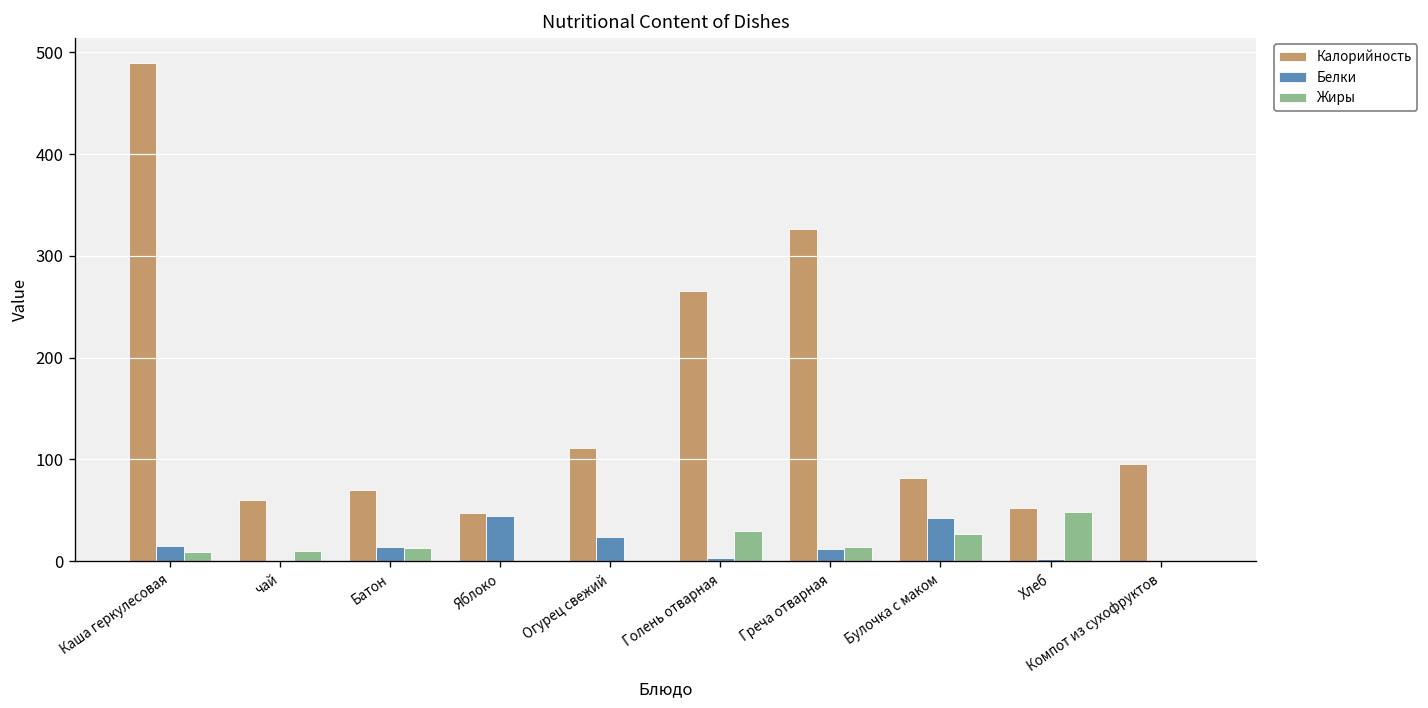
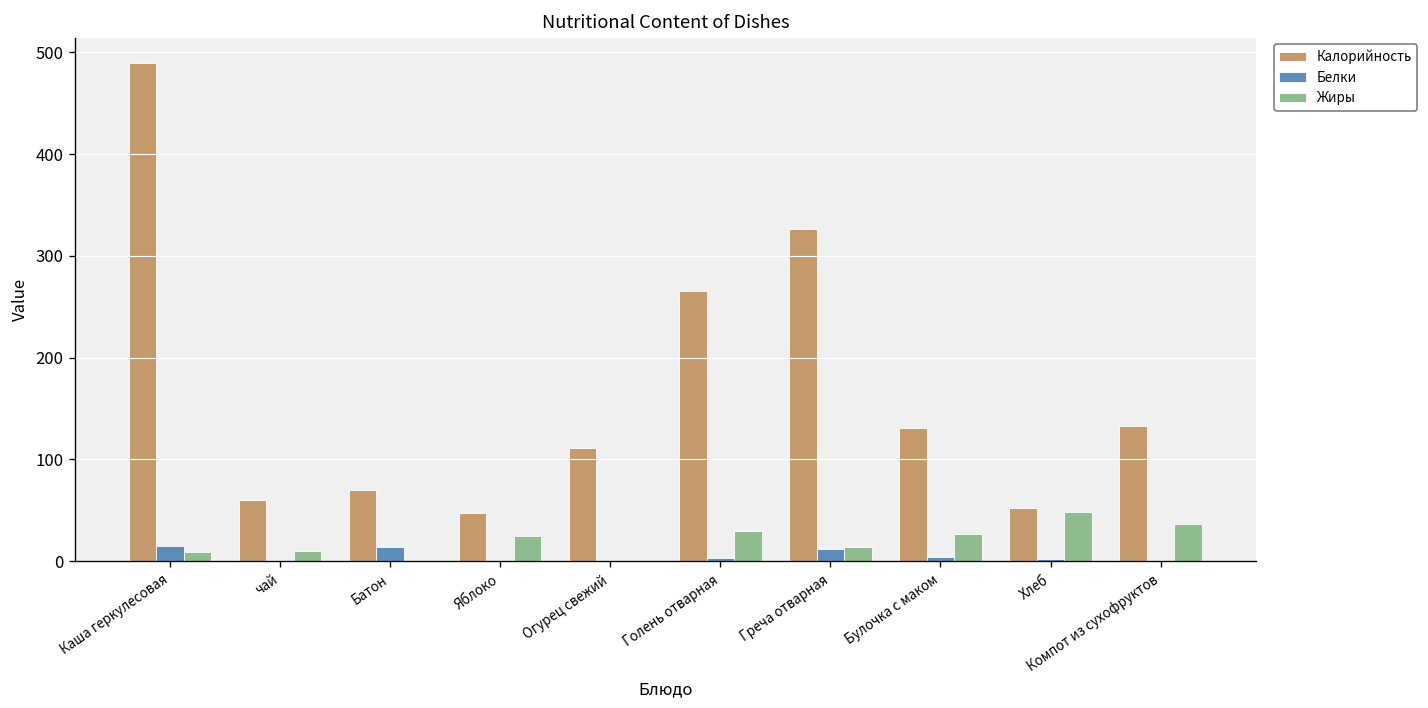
Жиры, Батон: 10 -> 0
Белки, Яблоко: 40 -> 0
Жиры, Яблоко: 0 -> 30
Белки, Огурец свежий: 20 -> 0
Калорийность, Булочка с маком: 80 -> 130
Белки, Булочка с маком: 40 -> 0
Калорийность, Компот из сухофруктов: 100 -> 130
Жиры, Компот из сухофруктов: 0 -> 40
